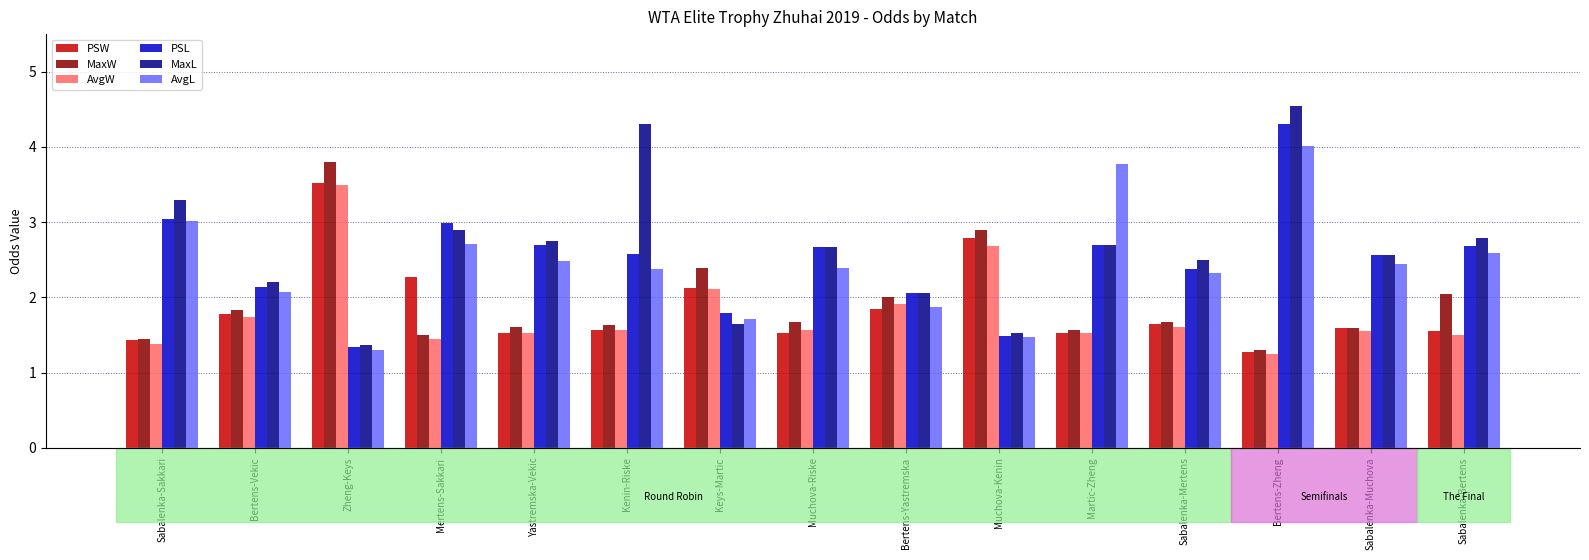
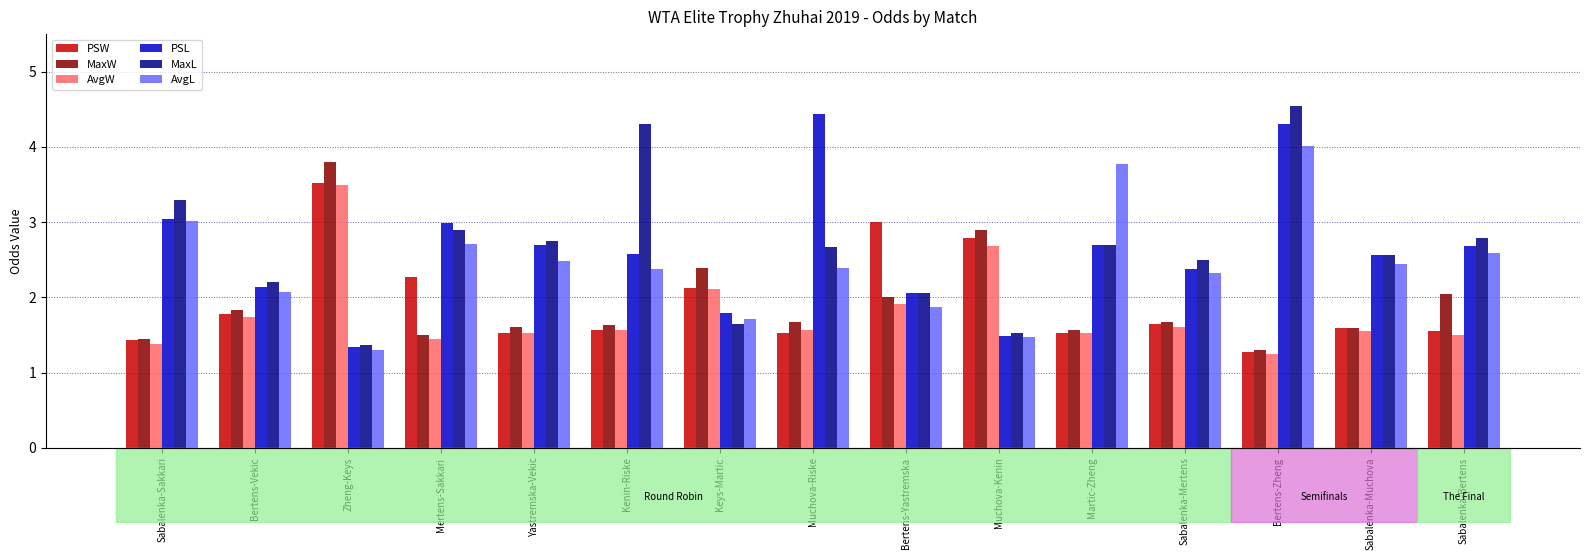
PSL, Muchova-Riske: 2.7 -> 4.4
PSW, Bertens-Yastremska: 1.8 -> 3.0
